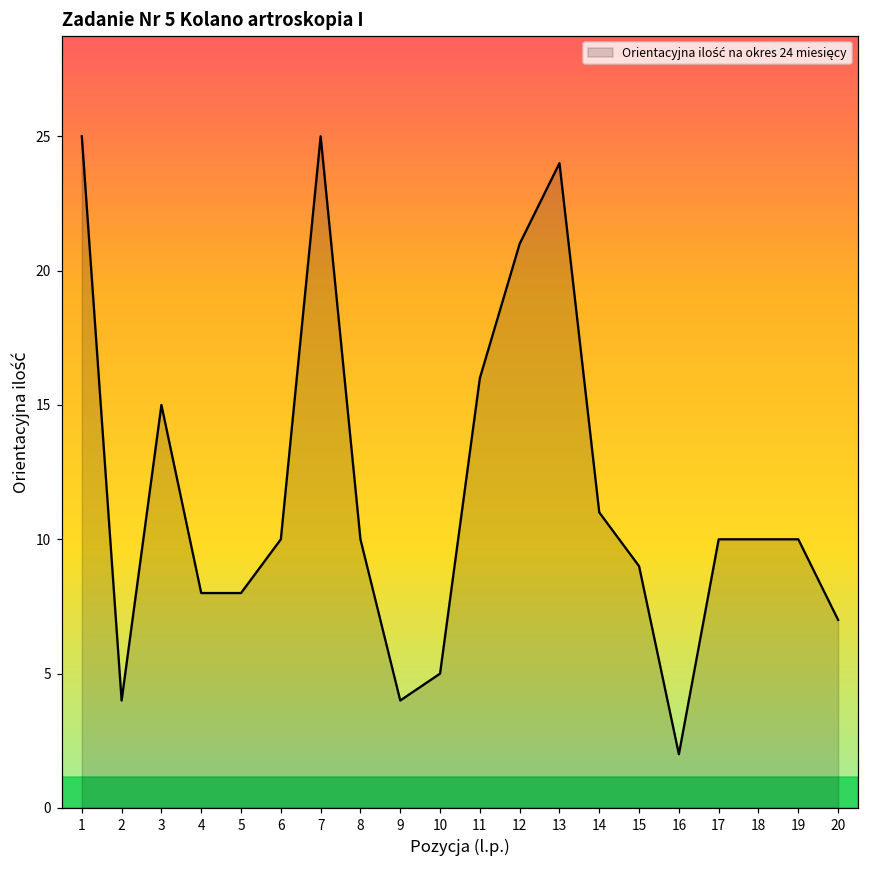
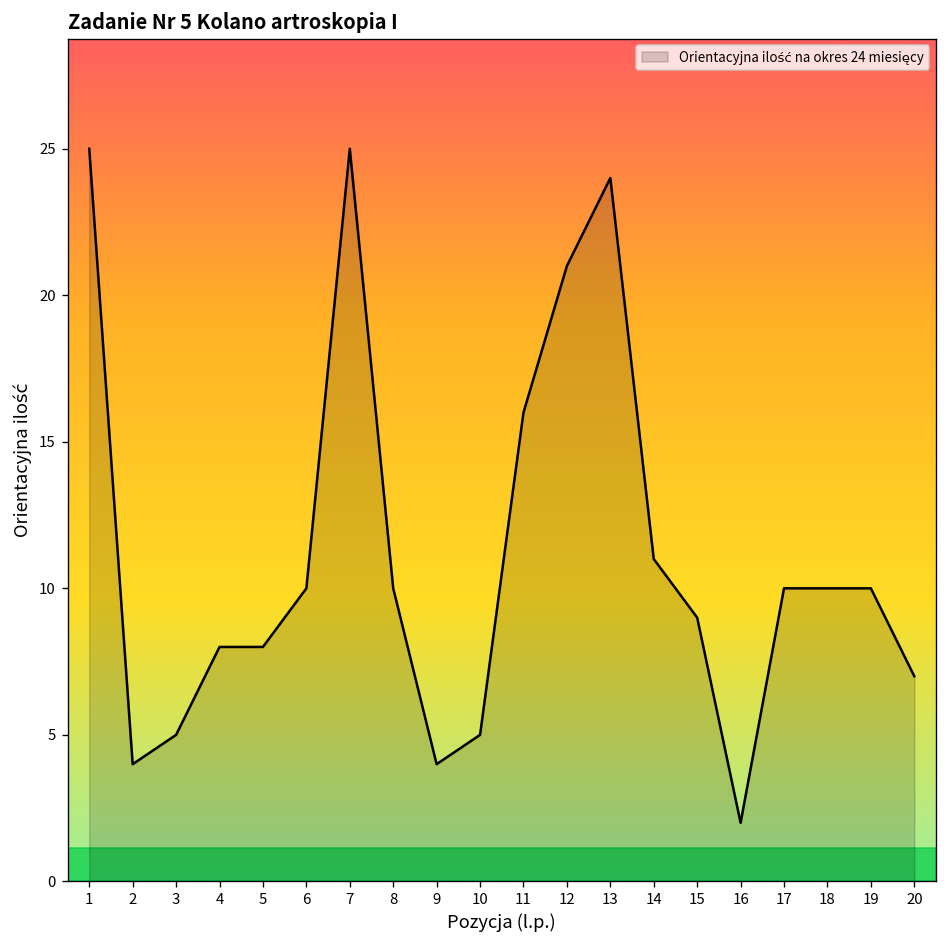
3: 15 -> 5
